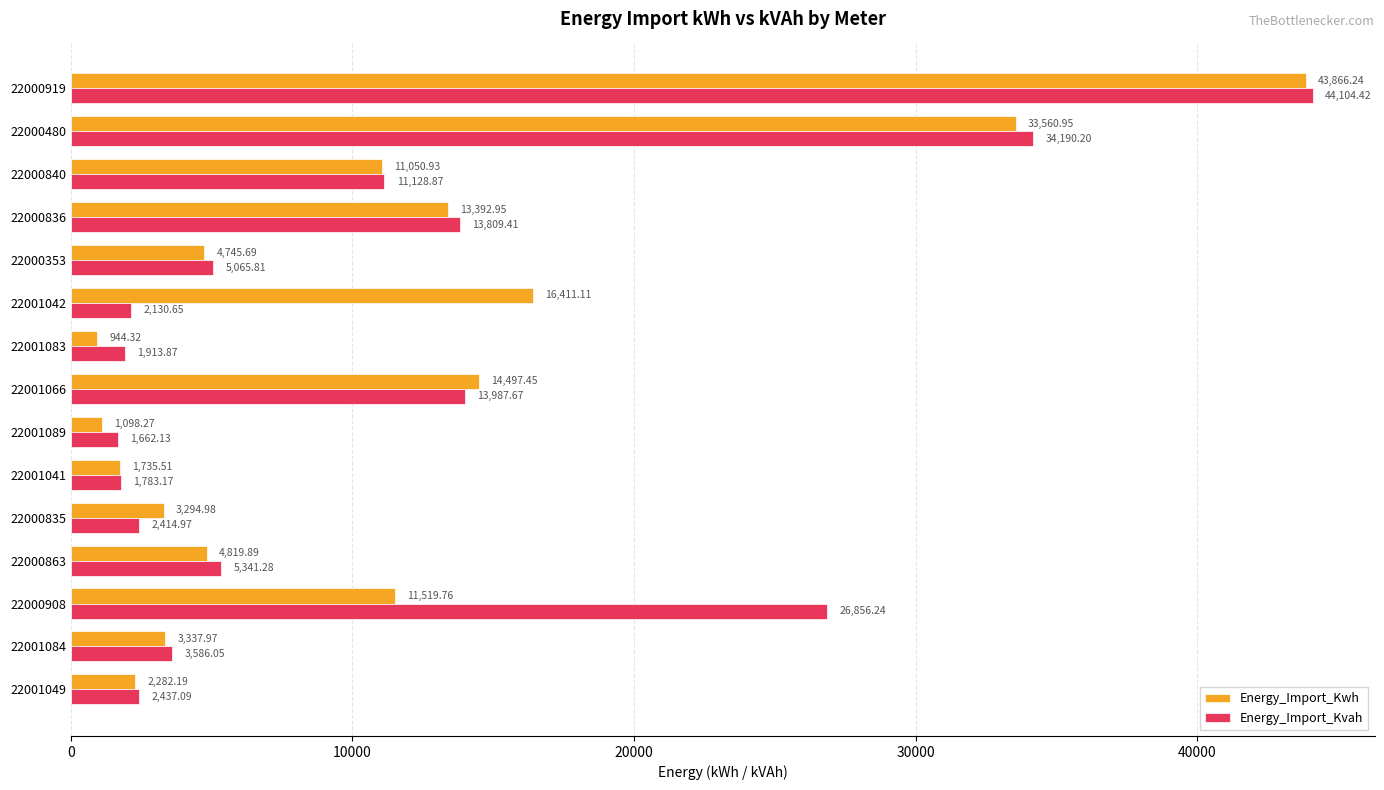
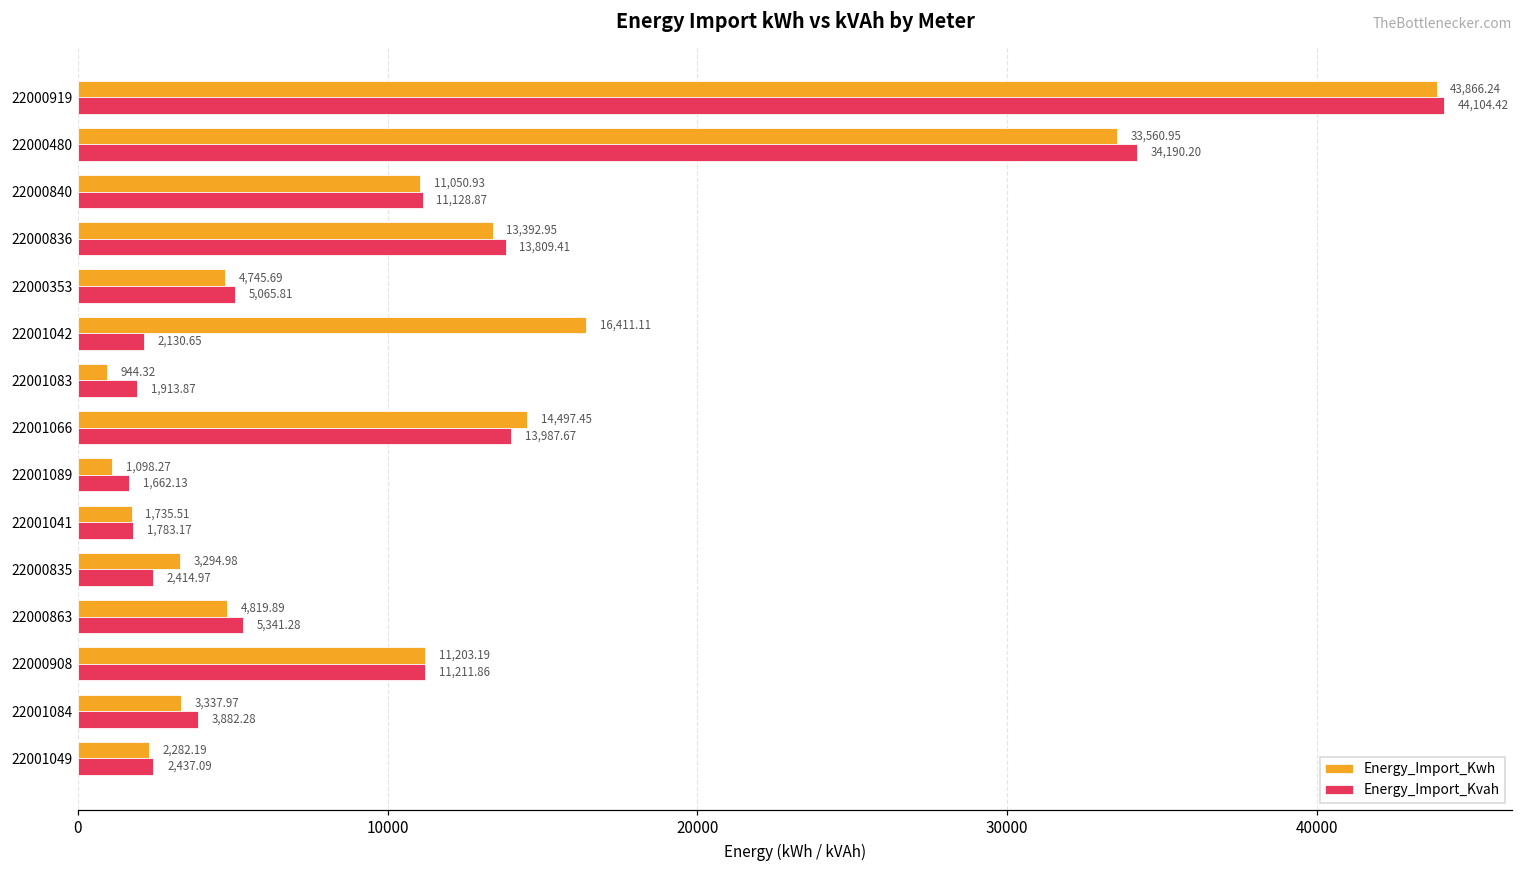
Energy_Import_Kwh, 22000908: 11,519.76 -> 11,203.19
Energy_Import_Kvah, 22000908: 26,856.24 -> 11,211.86
Energy_Import_Kvah, 22001084: 3,586.05 -> 3,882.28
